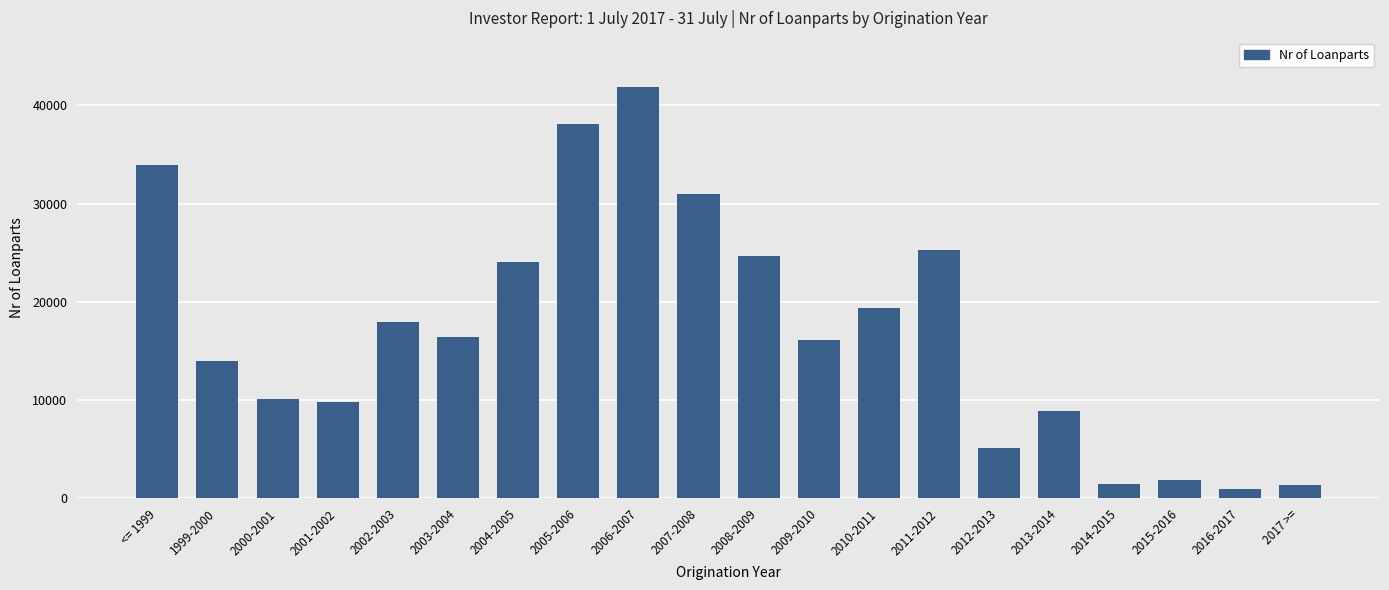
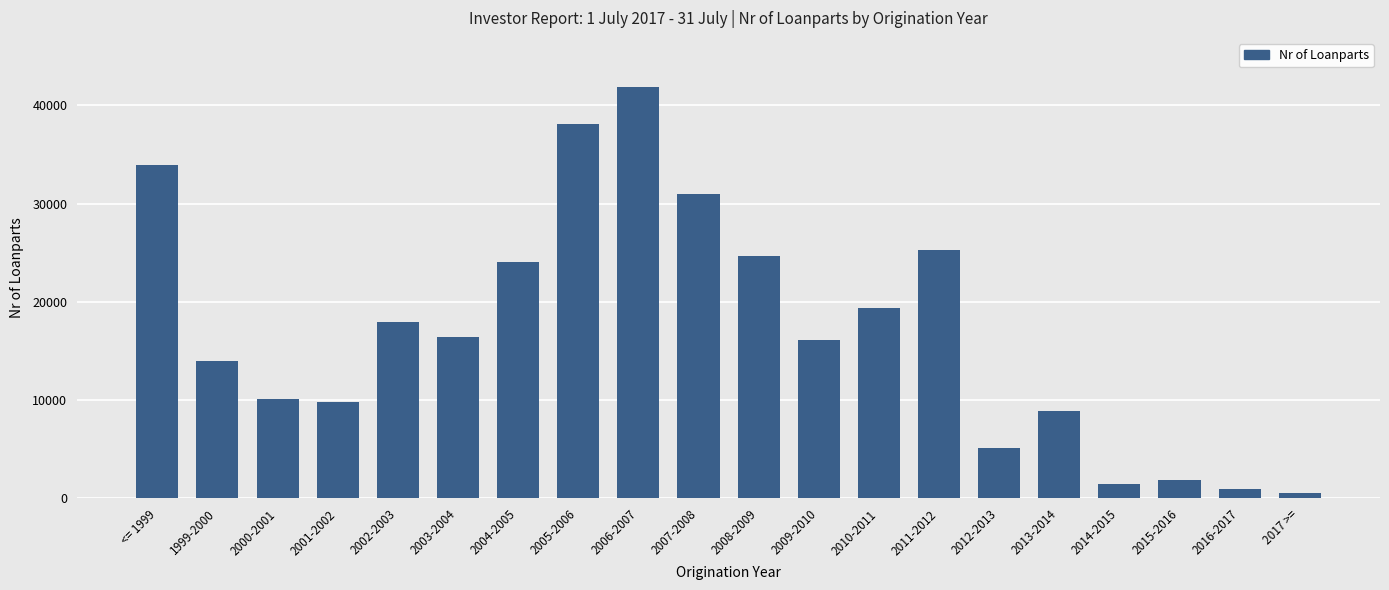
2017 >=: 1300 -> 500
